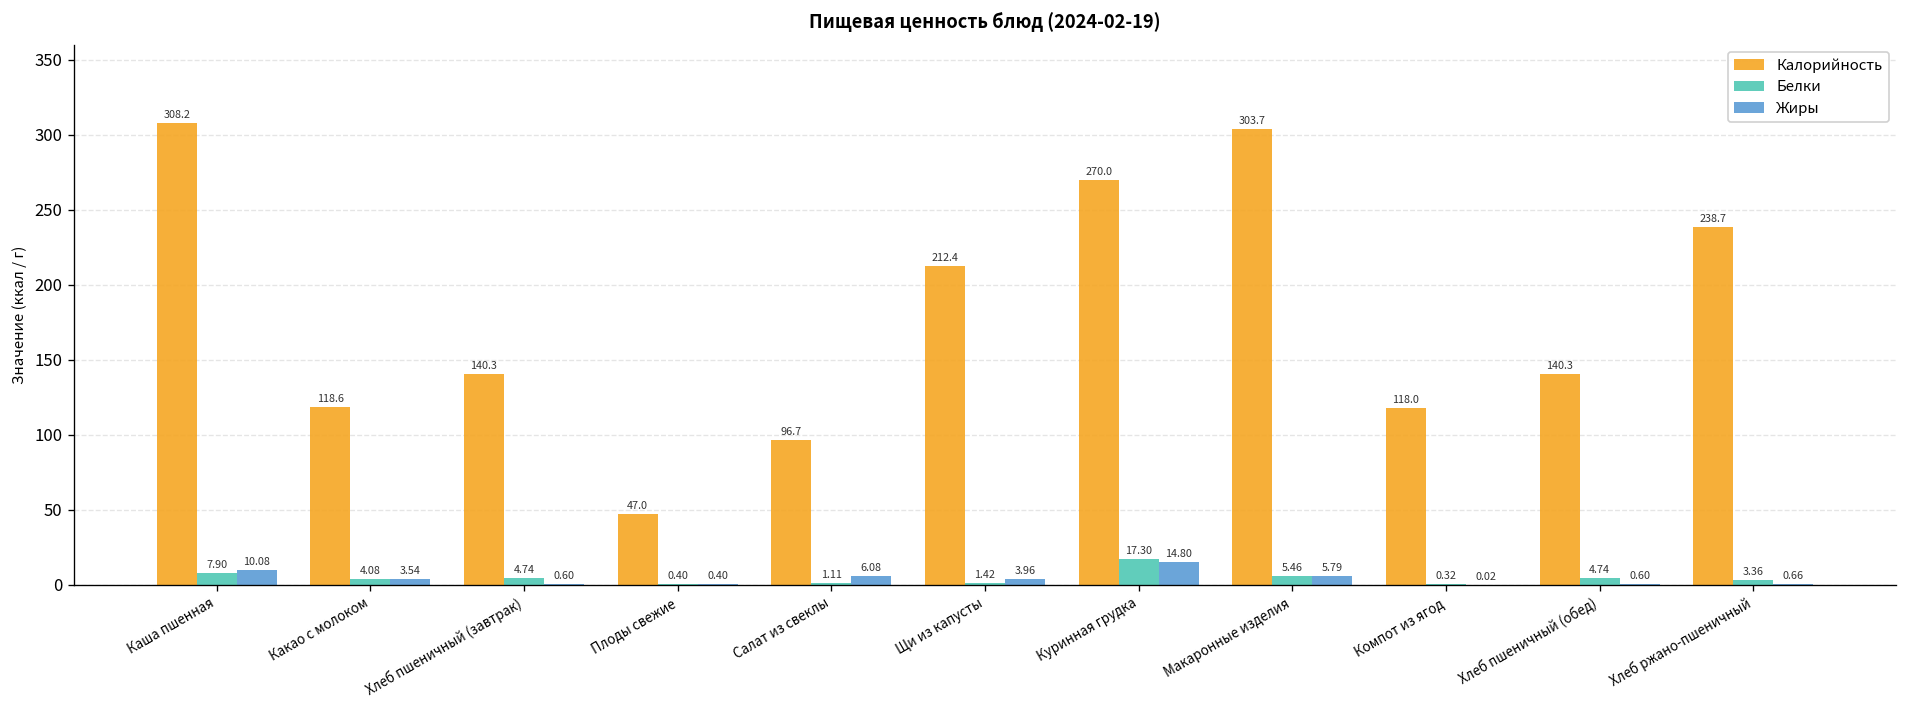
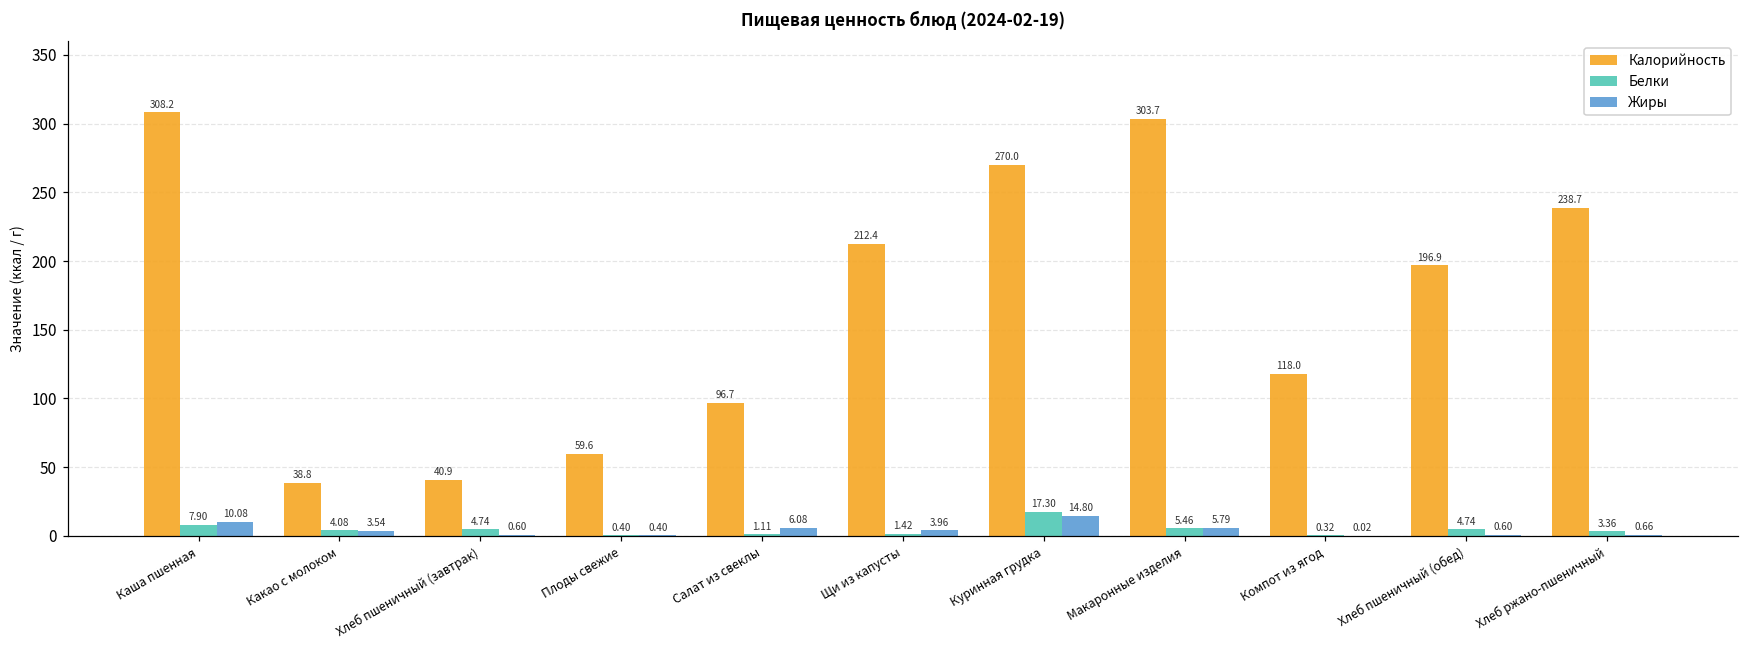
Калорийность, Какао с молоком: 118.6 -> 38.8
Калорийность, Хлеб пшеничный (завтрак): 140.3 -> 40.9
Калорийность, Плоды свежие: 47.0 -> 59.6
Калорийность, Хлеб пшеничный (обед): 140.3 -> 196.9
